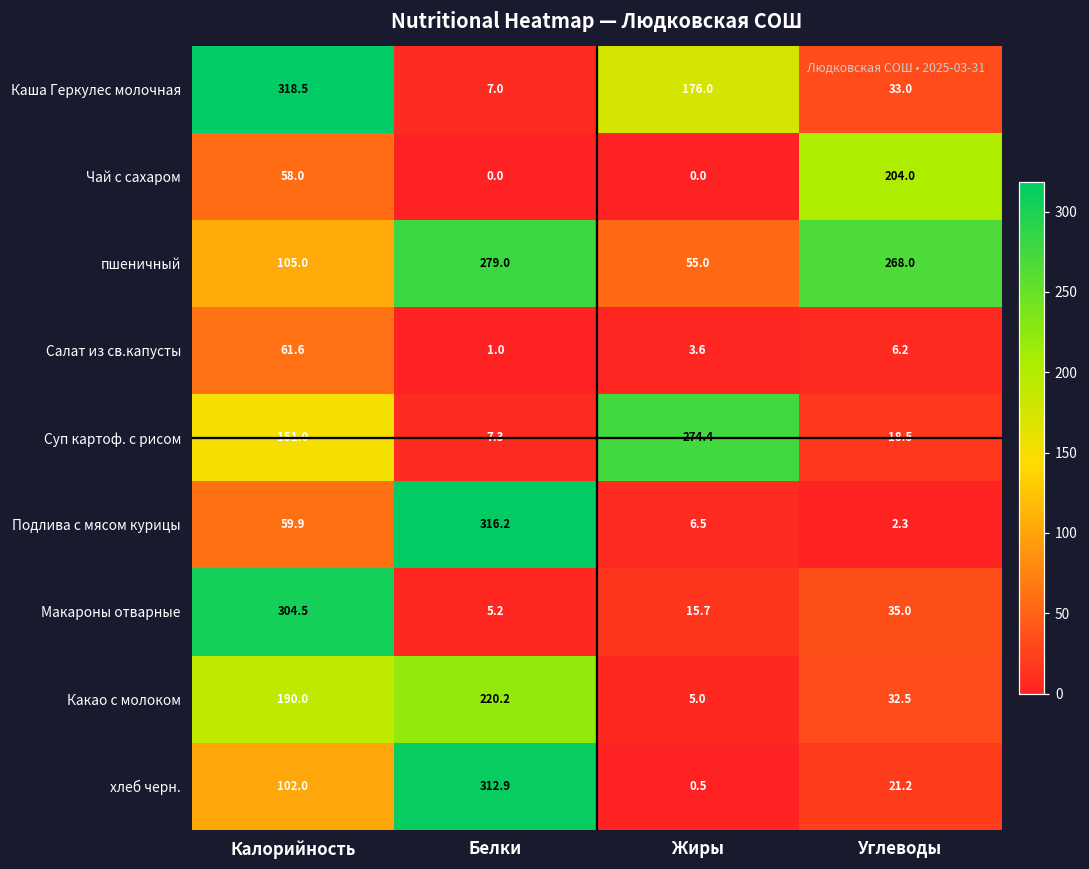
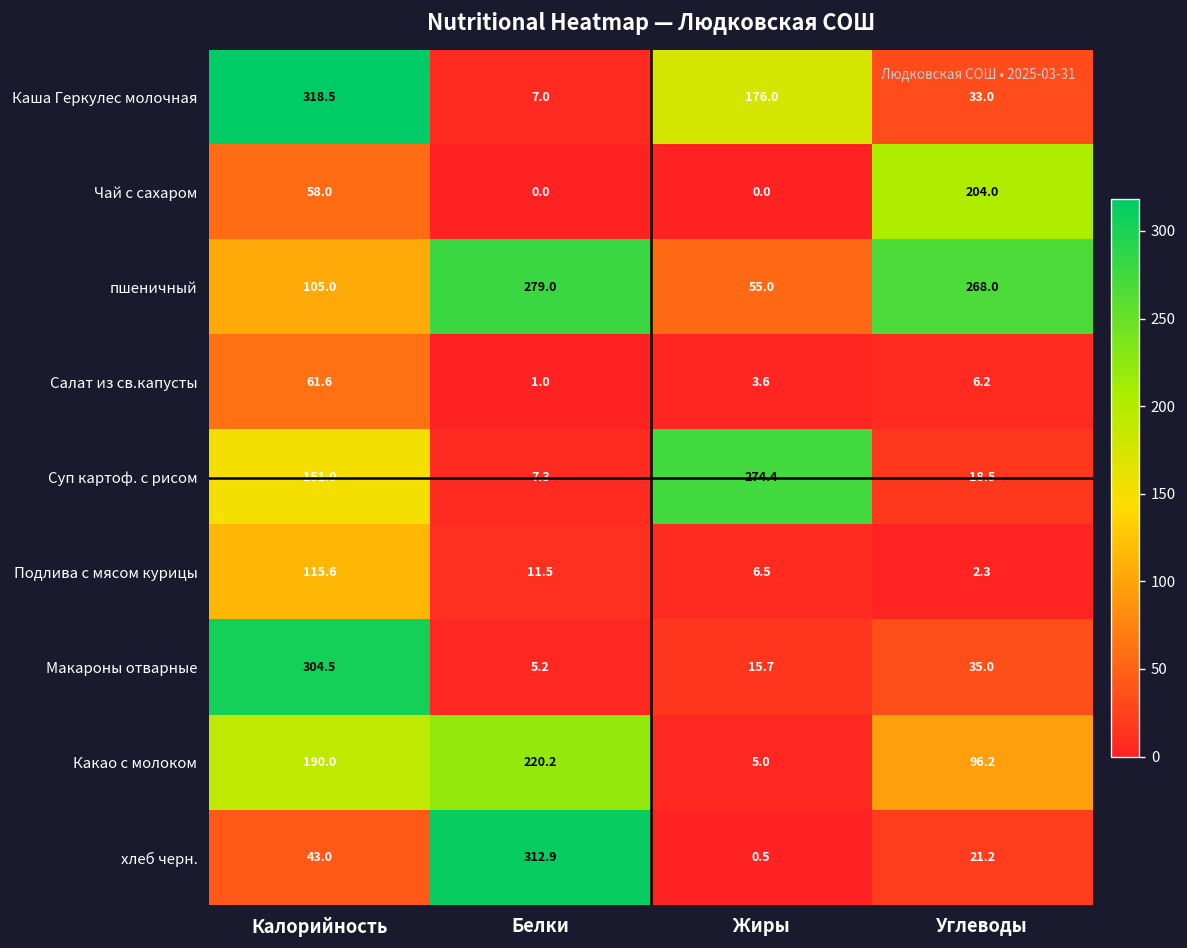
Подлива с мясом курицы, Калорийность: 59.9 -> 115.6
Подлива с мясом курицы, Белки: 316.2 -> 11.5
Какао с молоком, Углеводы: 32.5 -> 96.2
хлеб черн., Калорийность: 102.0 -> 43.0
